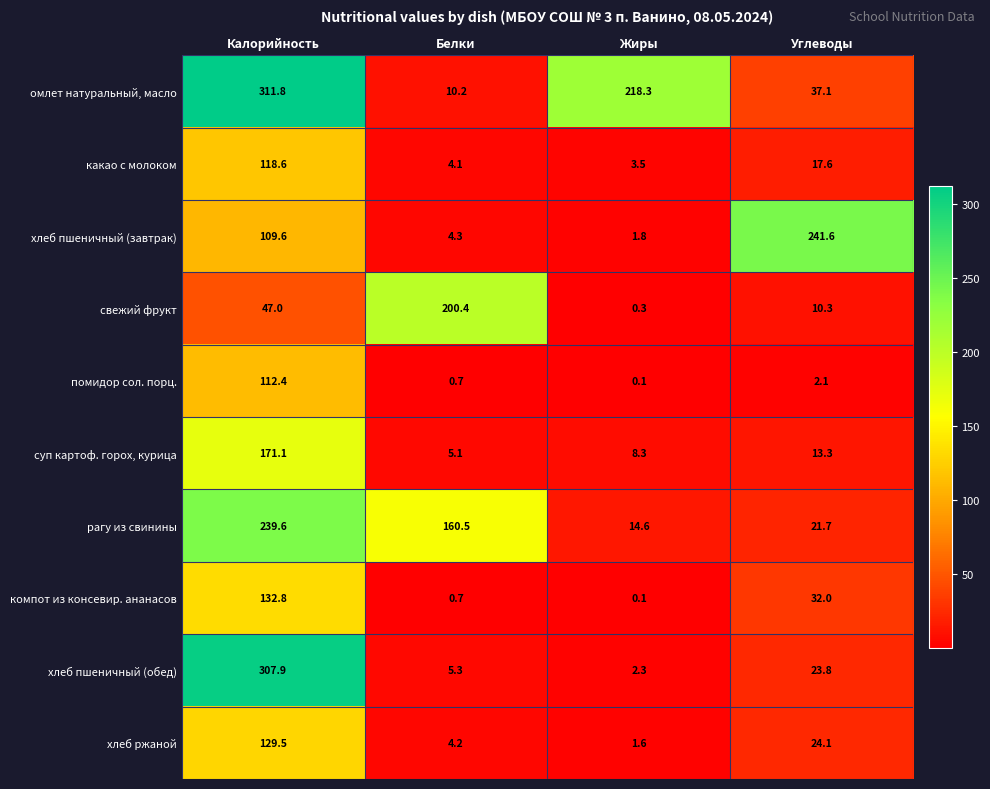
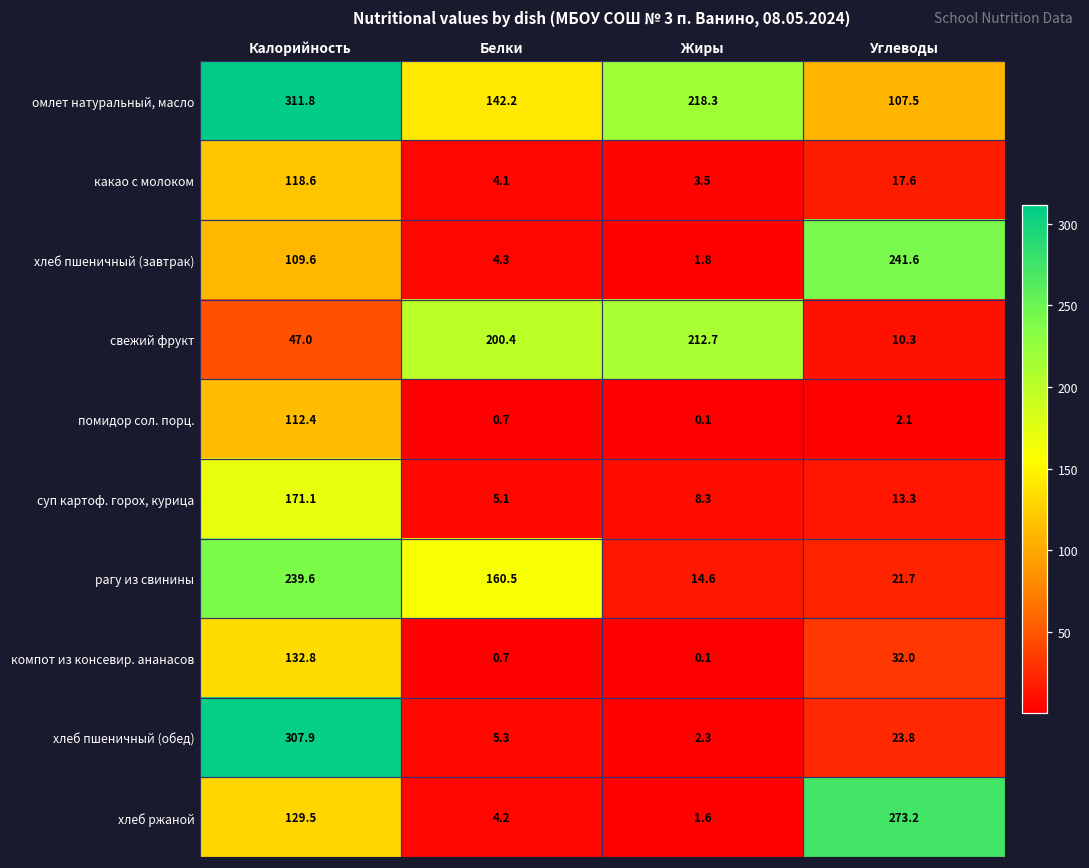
омлет натуральный, масло, Белки: 10.2 -> 142.2
омлет натуральный, масло, Углеводы: 37.1 -> 107.5
свежий фрукт, Жиры: 0.3 -> 212.7
хлеб ржаной, Углеводы: 24.1 -> 273.2
